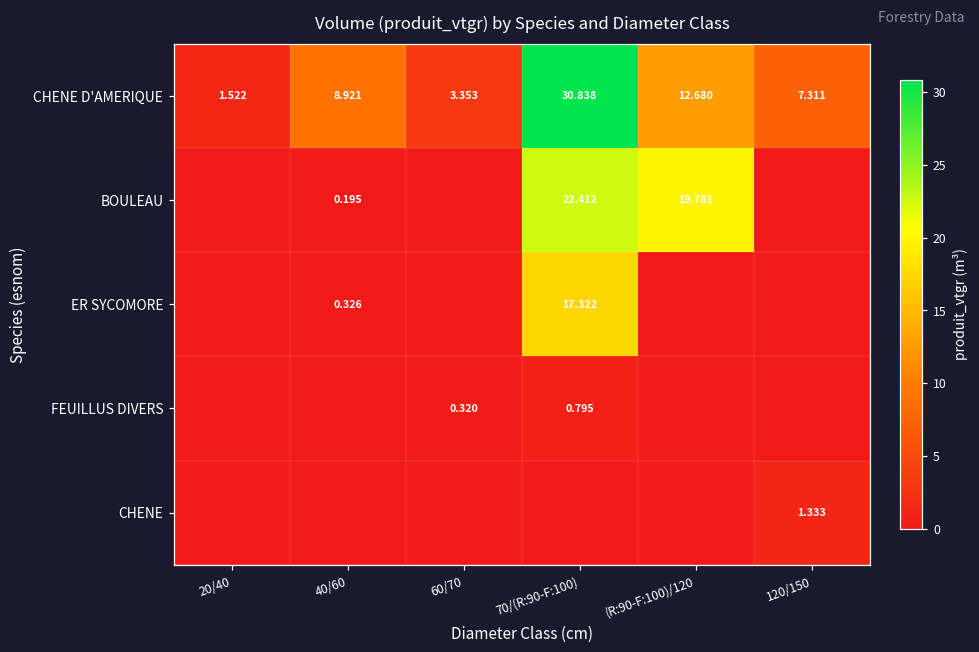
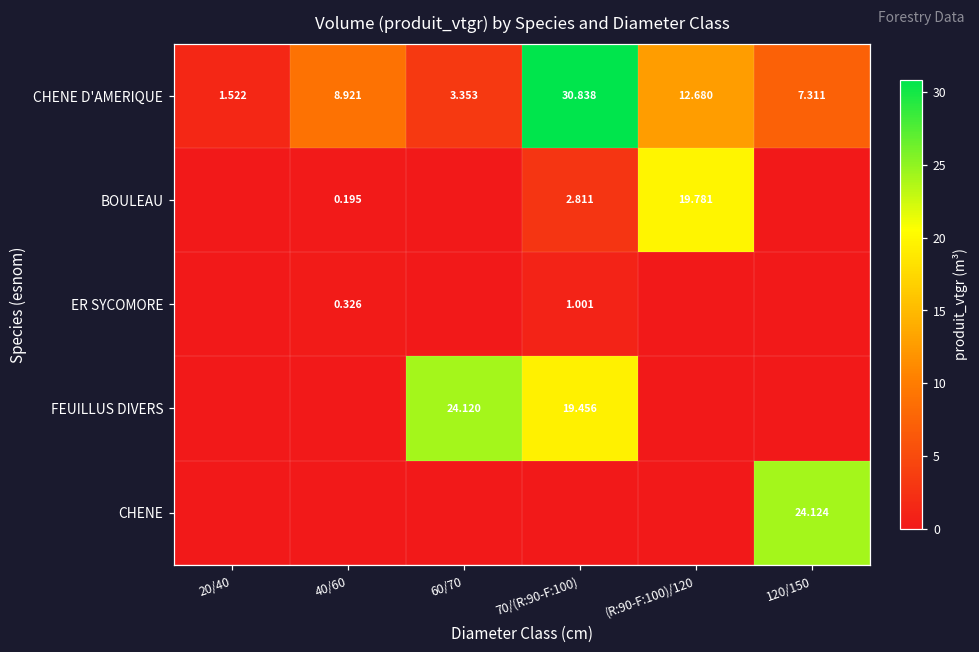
BOULEAU, 70/(R:90-F:100): 22.412 -> 2.811
ER SYCOMORE, 70/(R:90-F:100): 17.322 -> 1.001
FEUILLUS DIVERS, 60/70: 0.320 -> 24.120
FEUILLUS DIVERS, 70/(R:90-F:100): 0.795 -> 19.456
CHENE, 120/150: 1.333 -> 24.124
